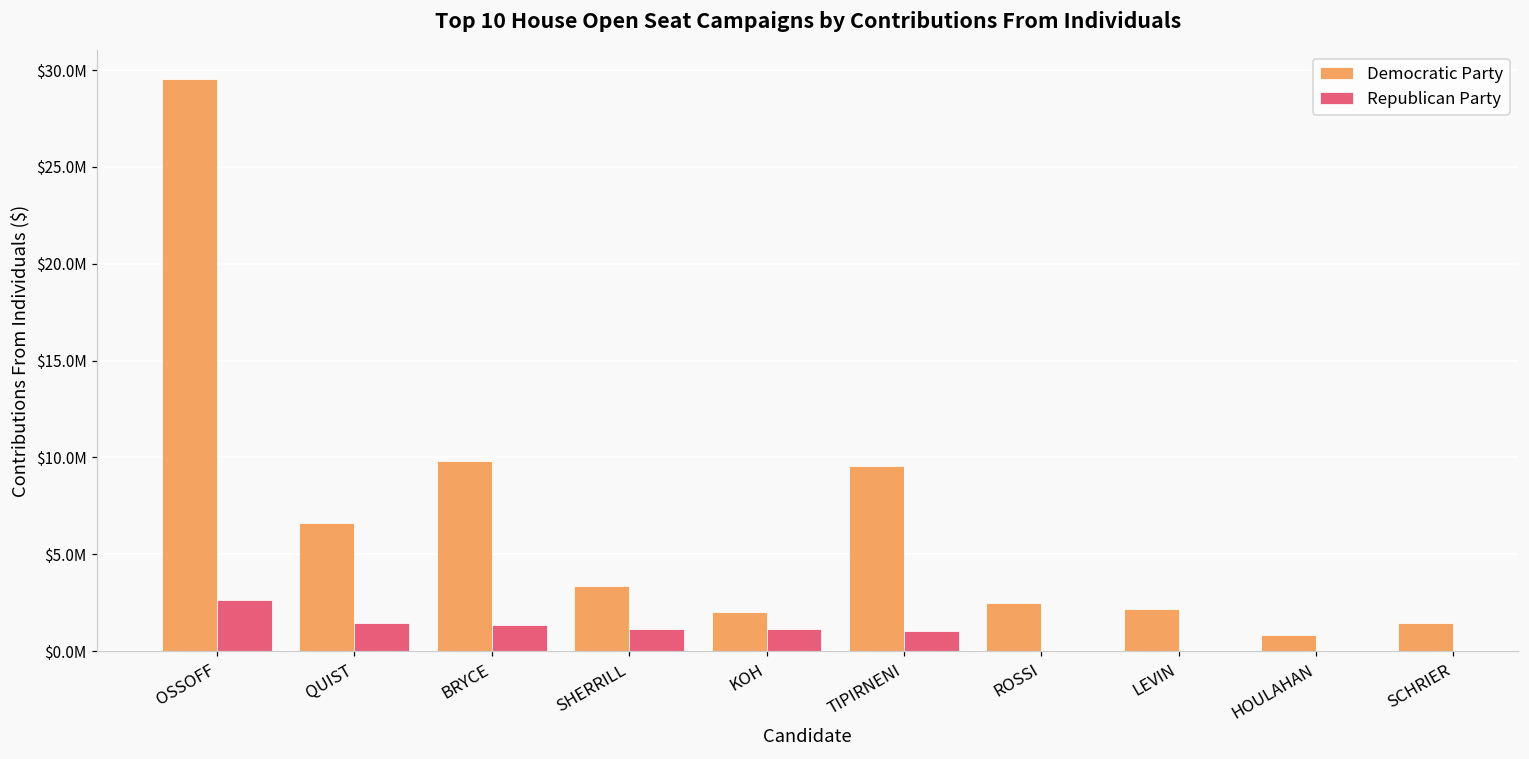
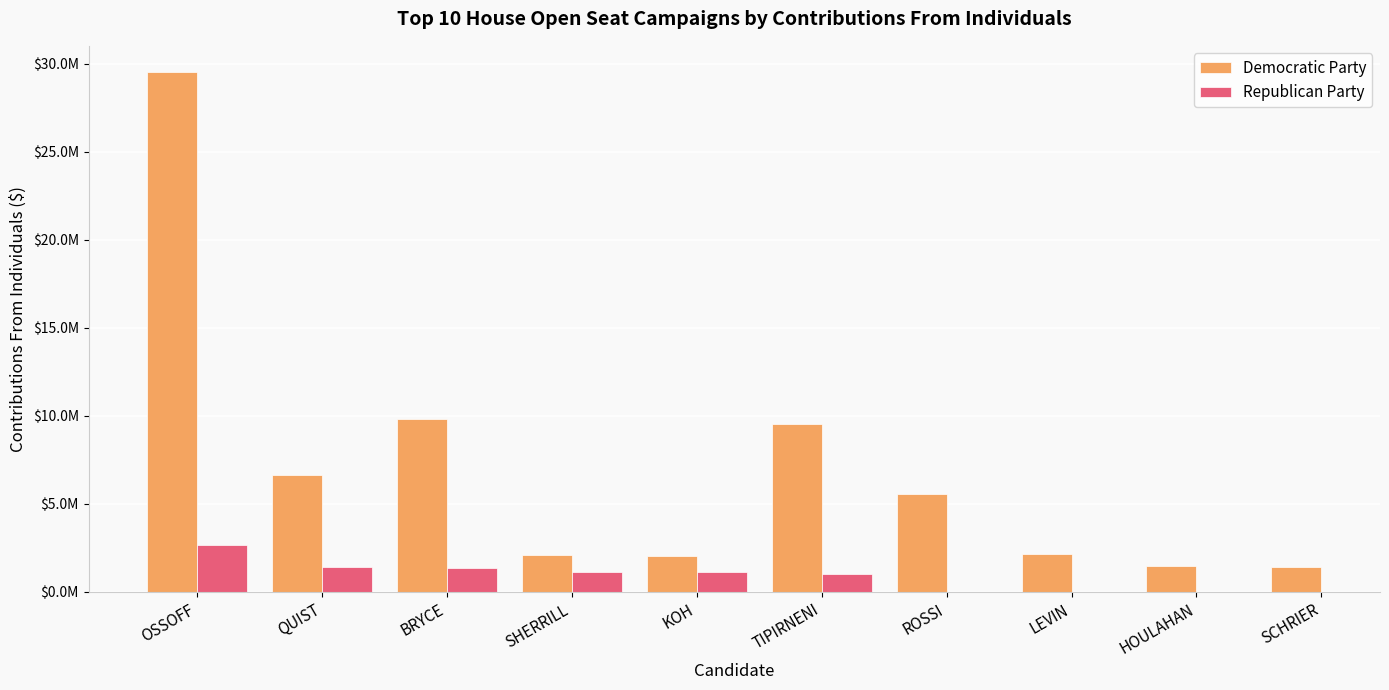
Democratic Party, SHERRILL: $3400000 -> $2100000
Democratic Party, ROSSI: $2500000 -> $5500000
Democratic Party, HOULAHAN: $800000 -> $1500000
